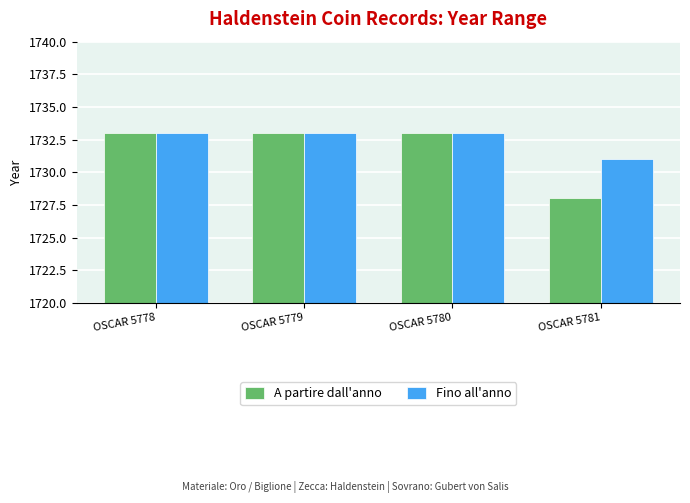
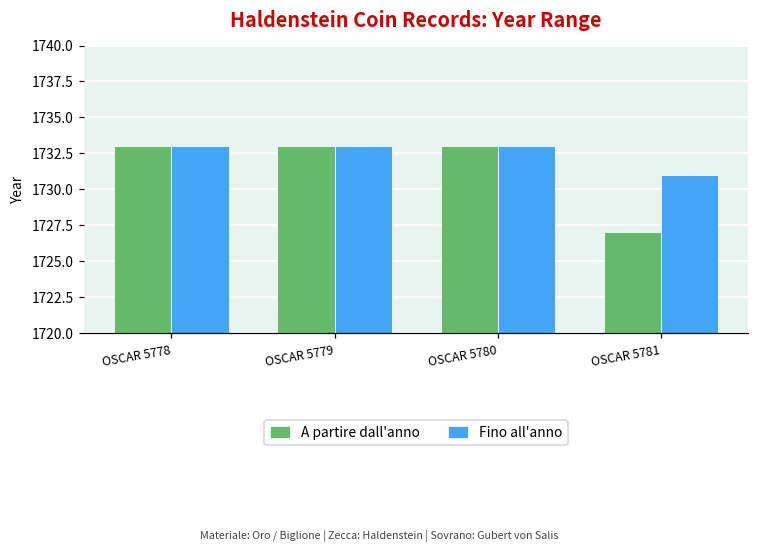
A partire dall'anno, OSCAR 5781: 1728 -> 1727
